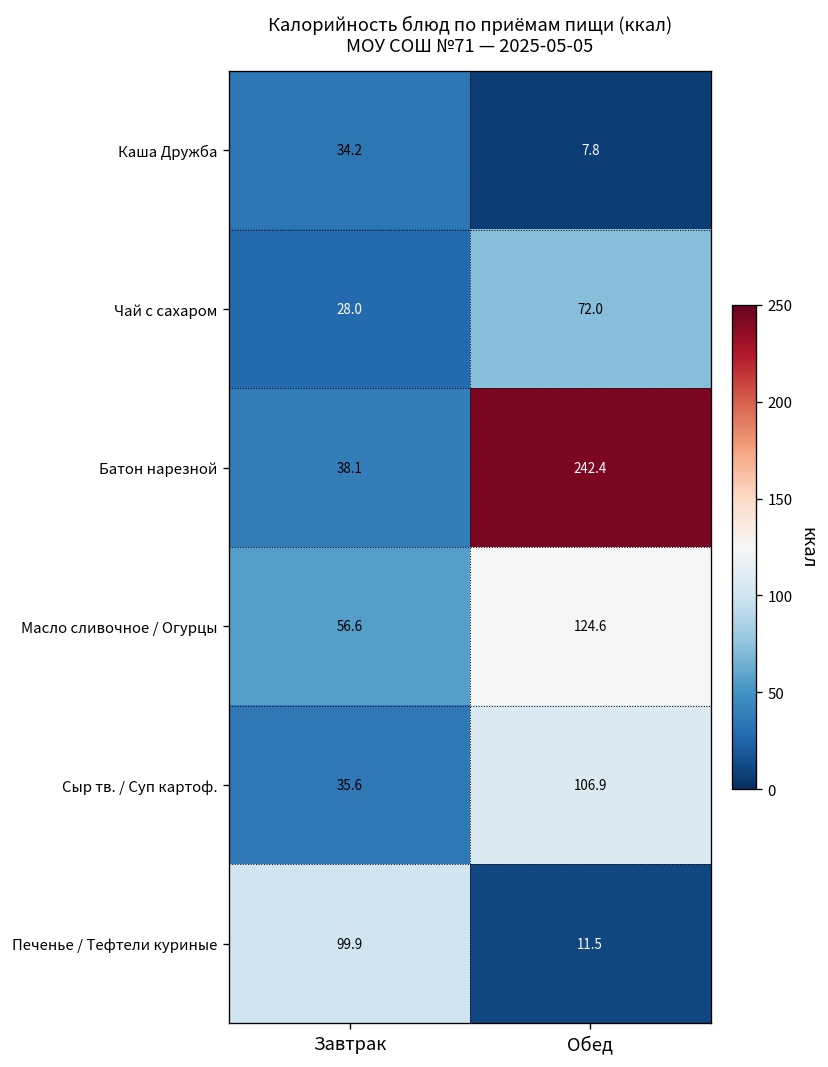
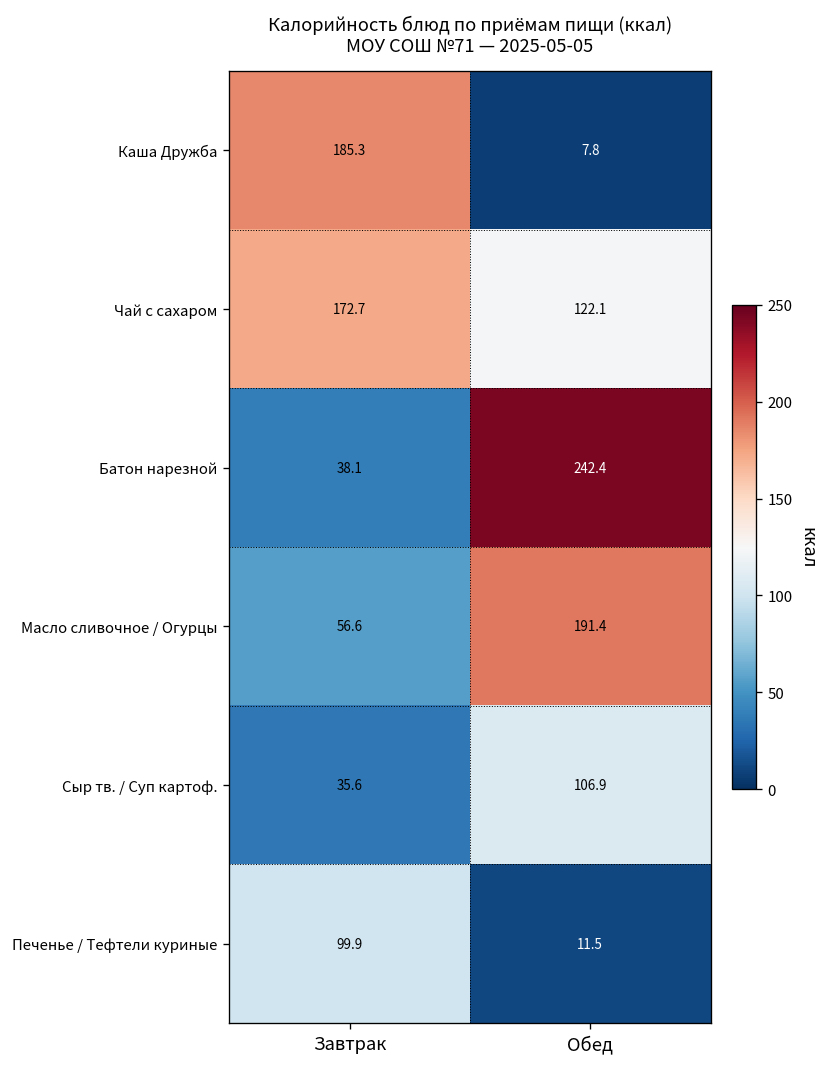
Каша Дружба, Завтрак: 34.2 -> 185.3
Чай с сахаром, Завтрак: 28.0 -> 172.7
Чай с сахаром, Обед: 72.0 -> 122.1
Масло сливочное / Огурцы, Обед: 124.6 -> 191.4
